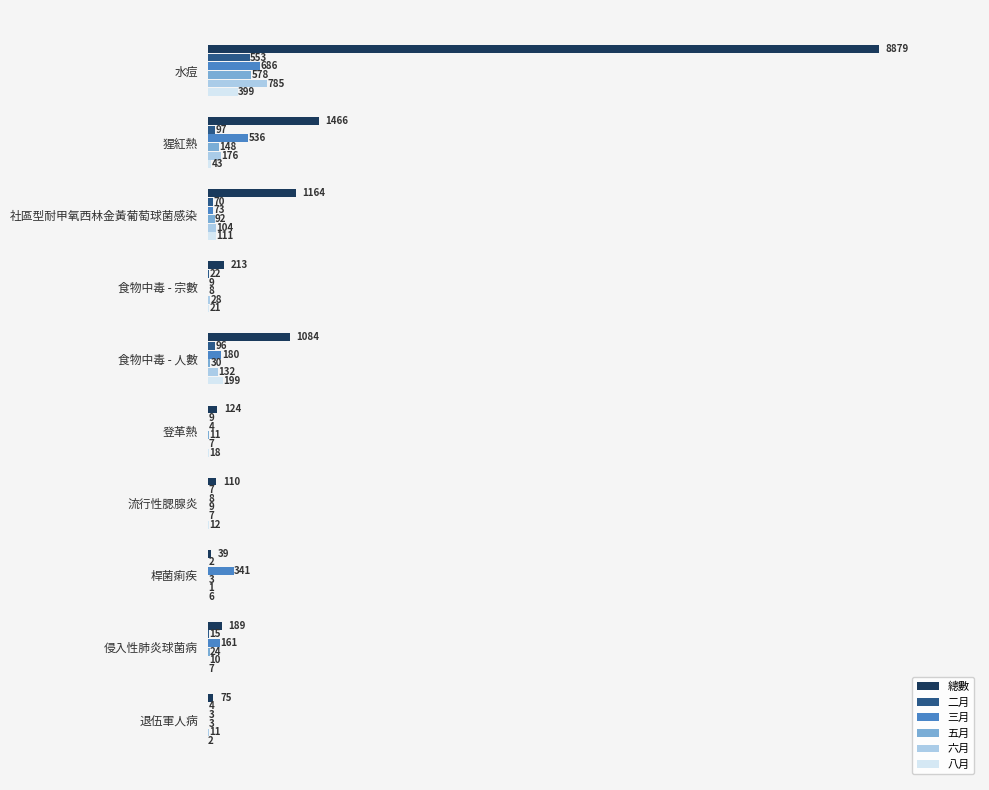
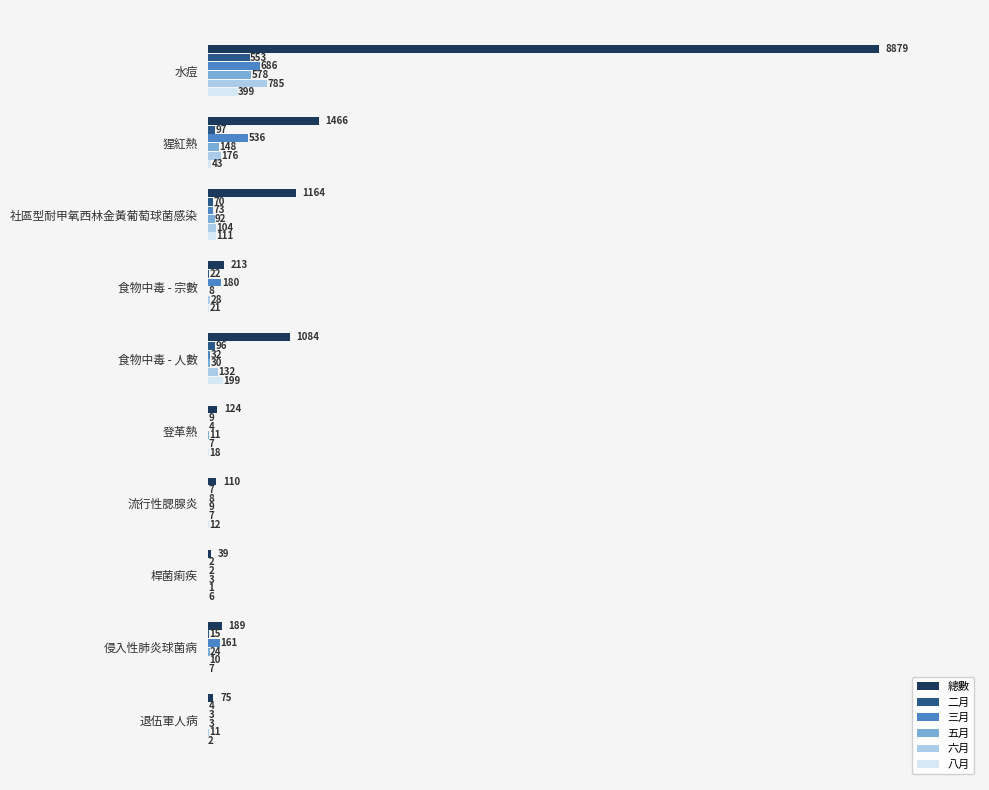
三月, 食物中毒 - 宗數: 9 -> 180
三月, 食物中毒 - 人數: 180 -> 32
三月, 桿菌痢疾: 341 -> 2
